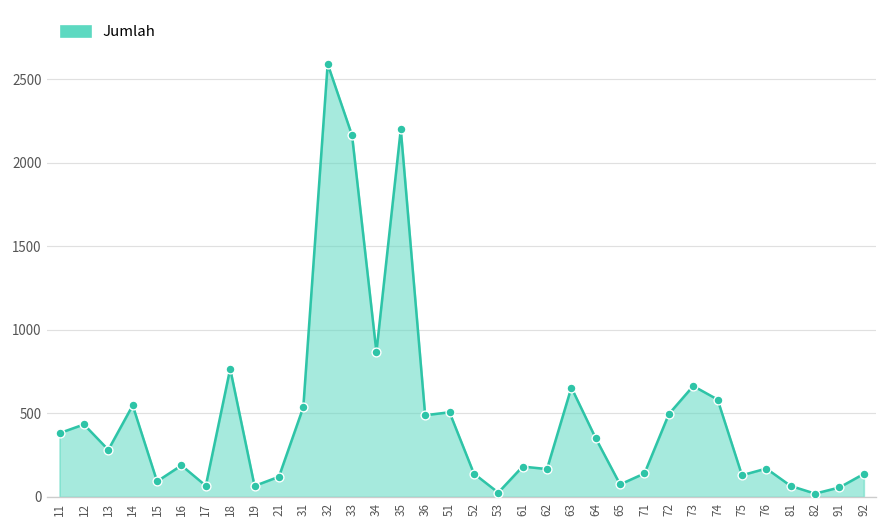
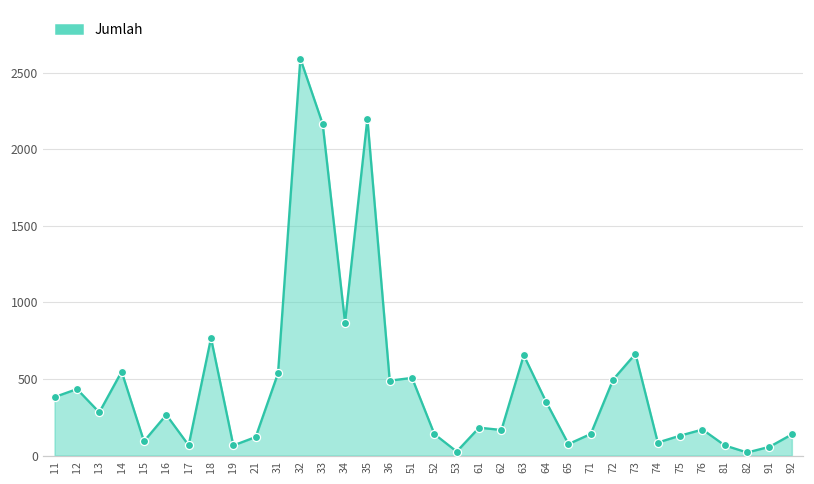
16: 190 -> 270
74: 580 -> 90
